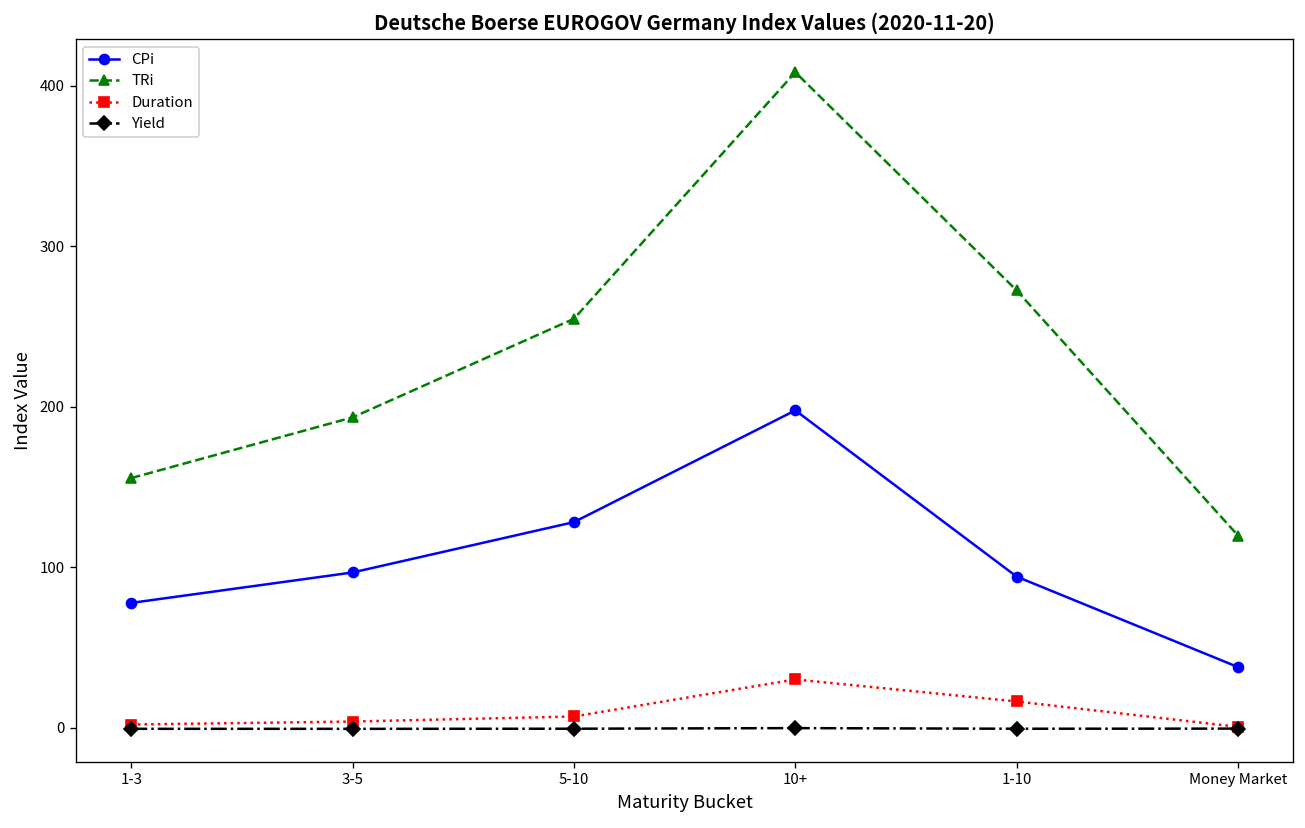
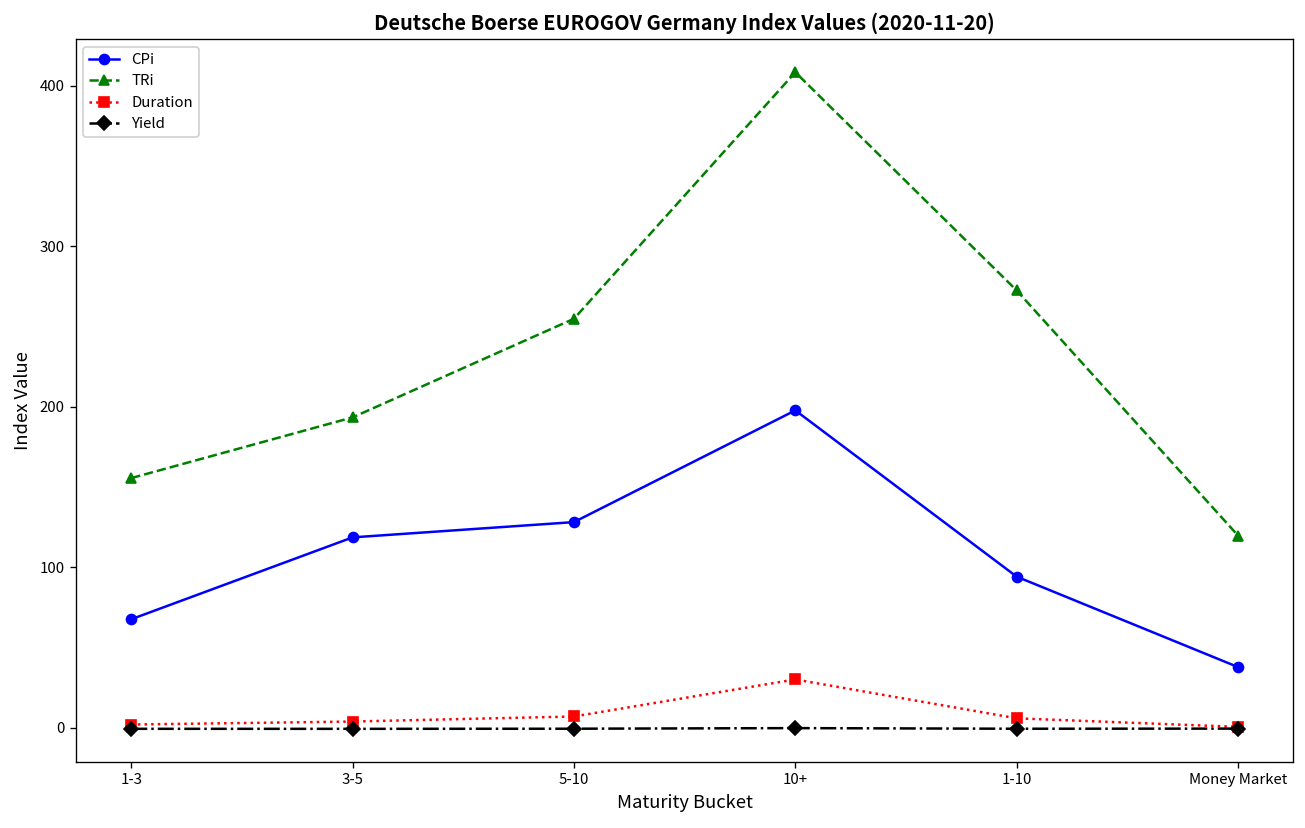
CPi, 1-3: 78 -> 68
CPi, 3-5: 97 -> 119
Duration, 1-10: 16 -> 6
